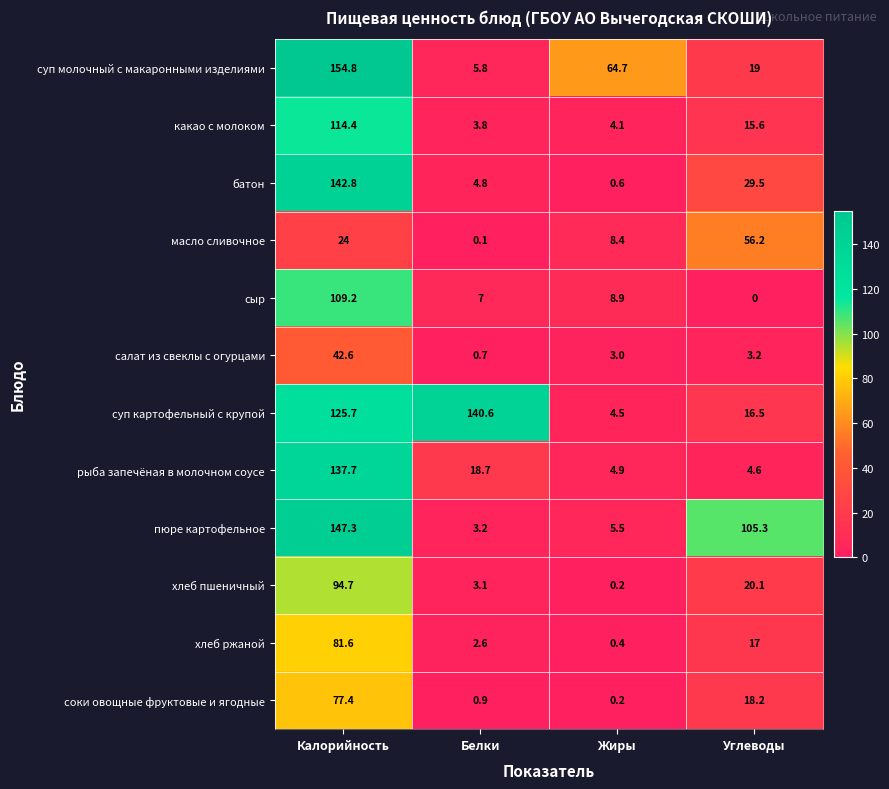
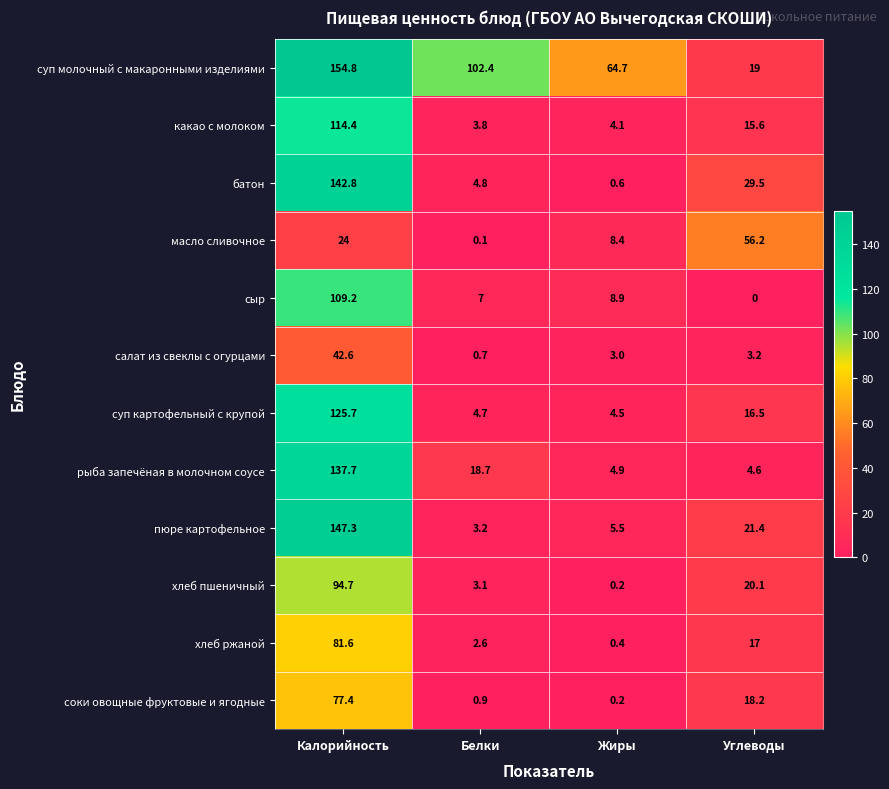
суп молочный с макаронными изделиями, Белки: 5.8 -> 102.4
суп картофельный с крупой, Белки: 140.6 -> 4.7
пюре картофельное, Углеводы: 105.3 -> 21.4
